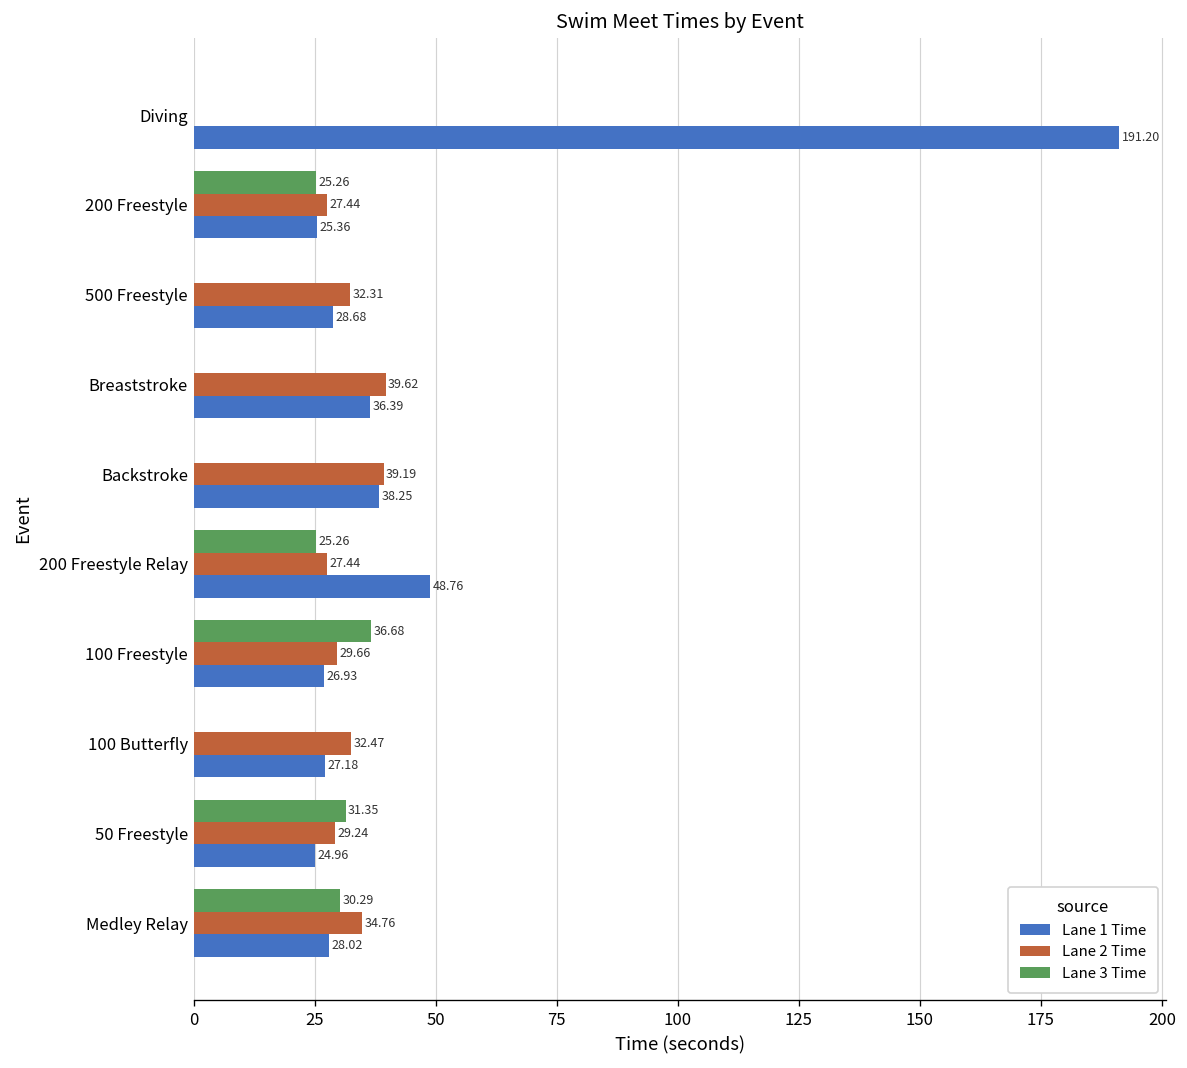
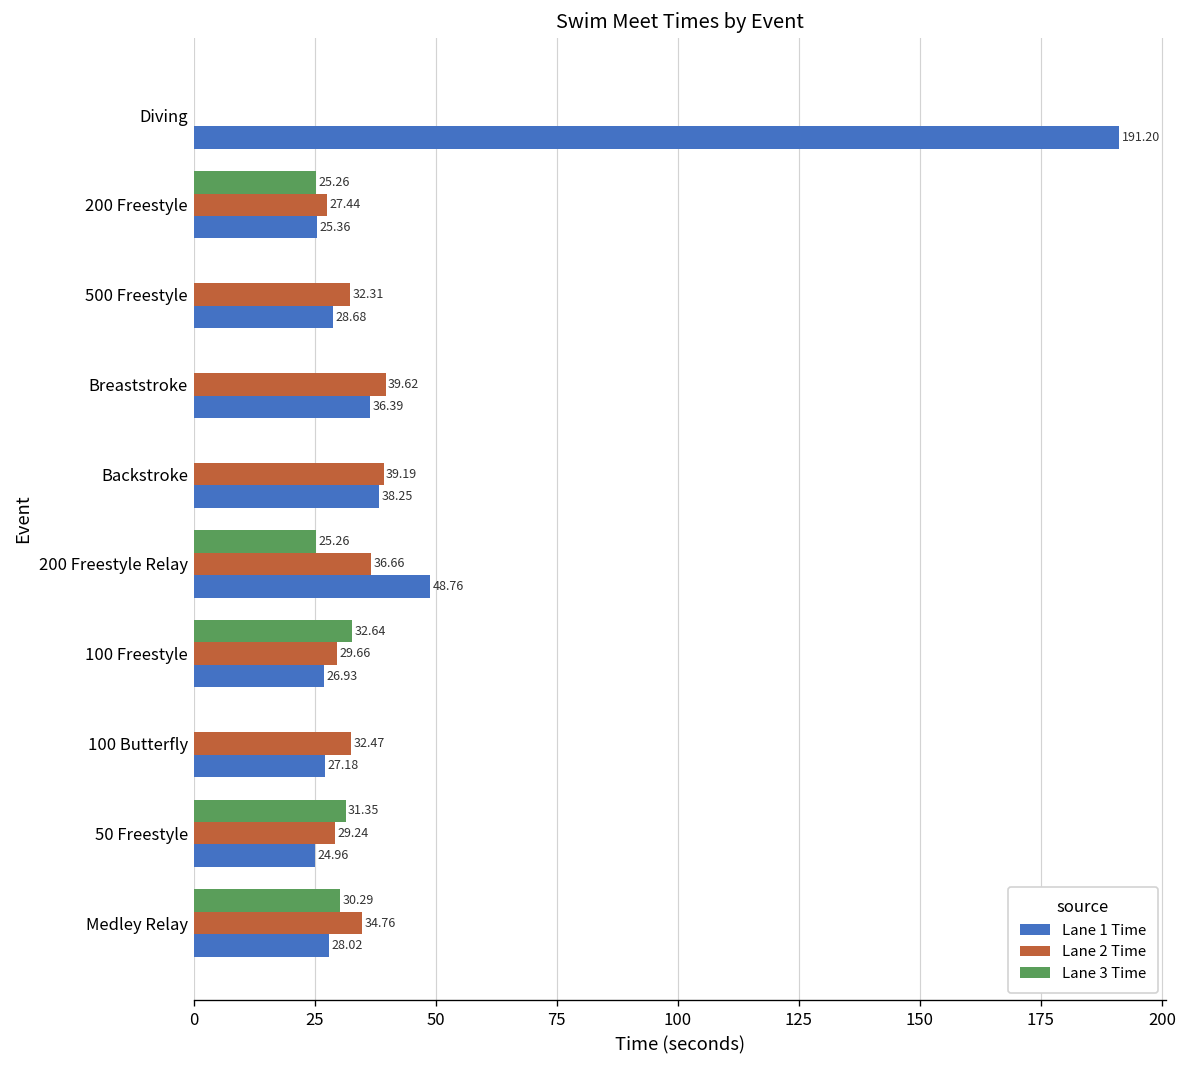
Lane 2 Time, 200 Freestyle Relay: 27.44 -> 36.66
Lane 3 Time, 100 Freestyle: 36.68 -> 32.64
